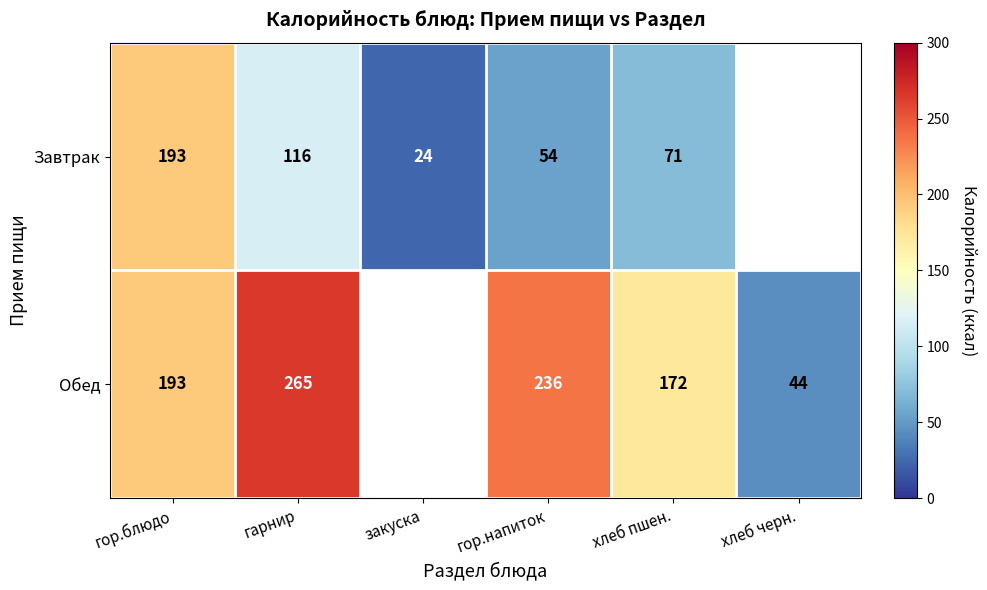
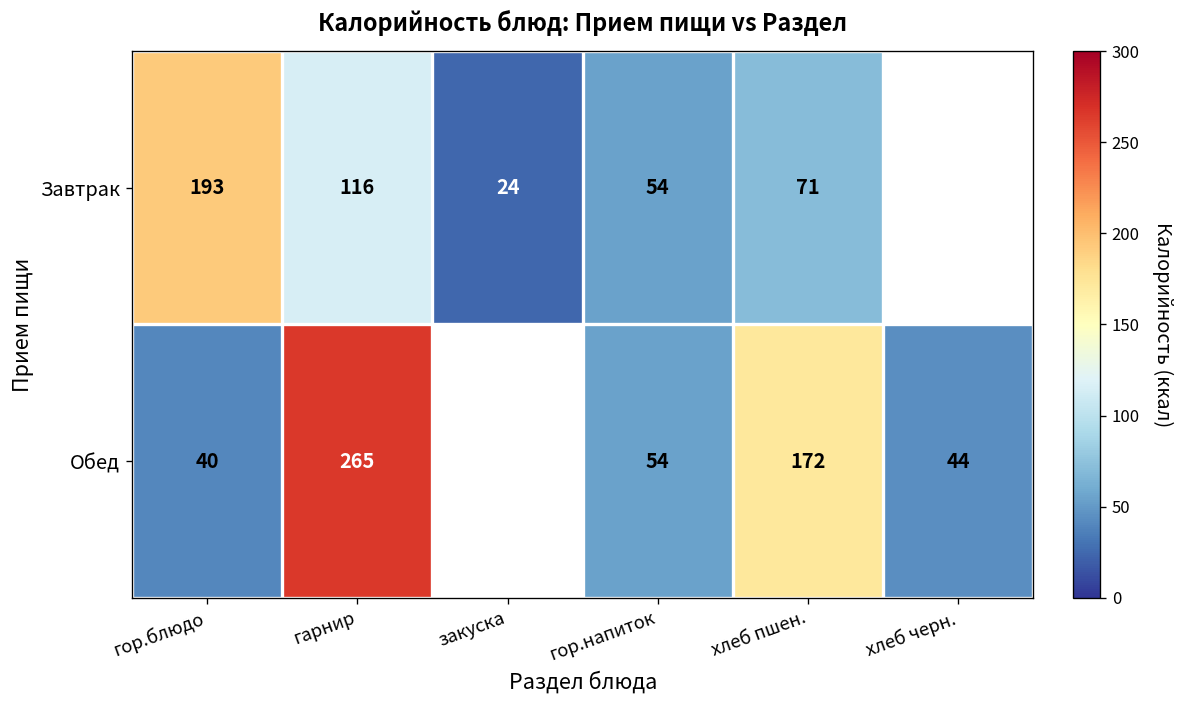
Обед, гор.блюдо: 193 -> 40
Обед, гор.напиток: 236 -> 54
